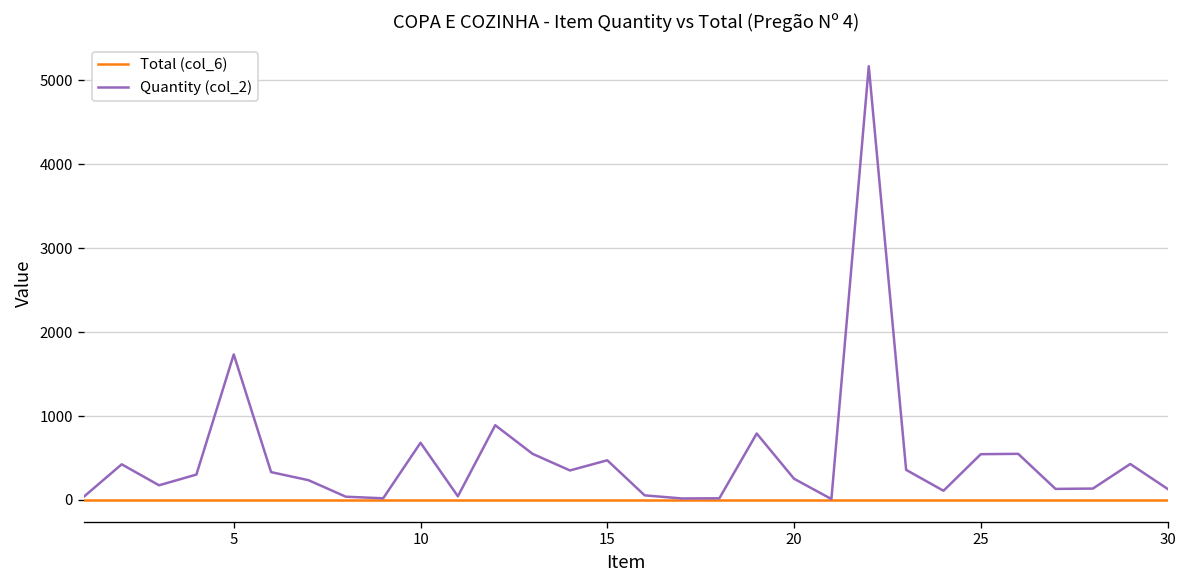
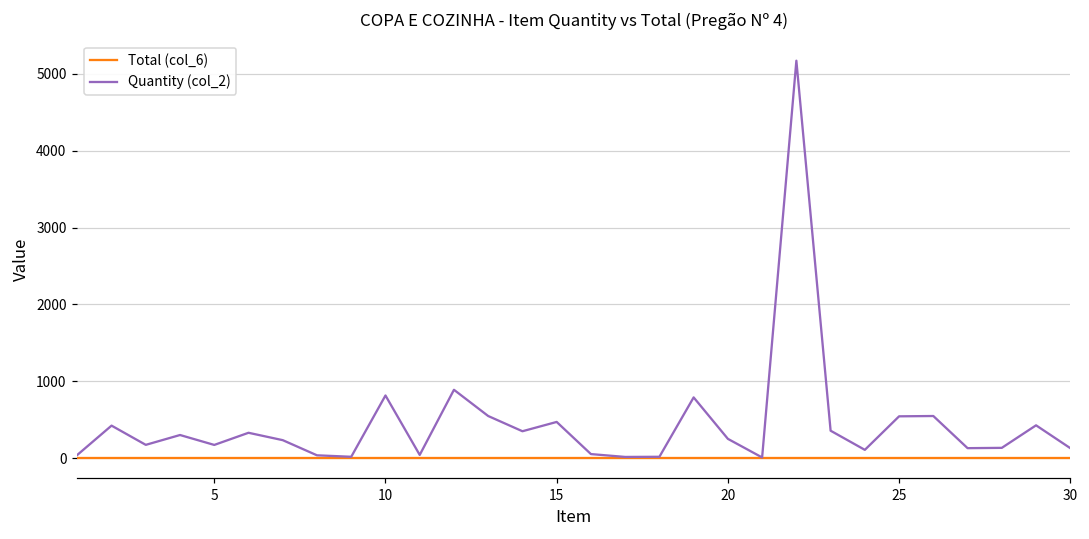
Quantity (col_2), 5: 1700 -> 200
Quantity (col_2), 10: 700 -> 800
